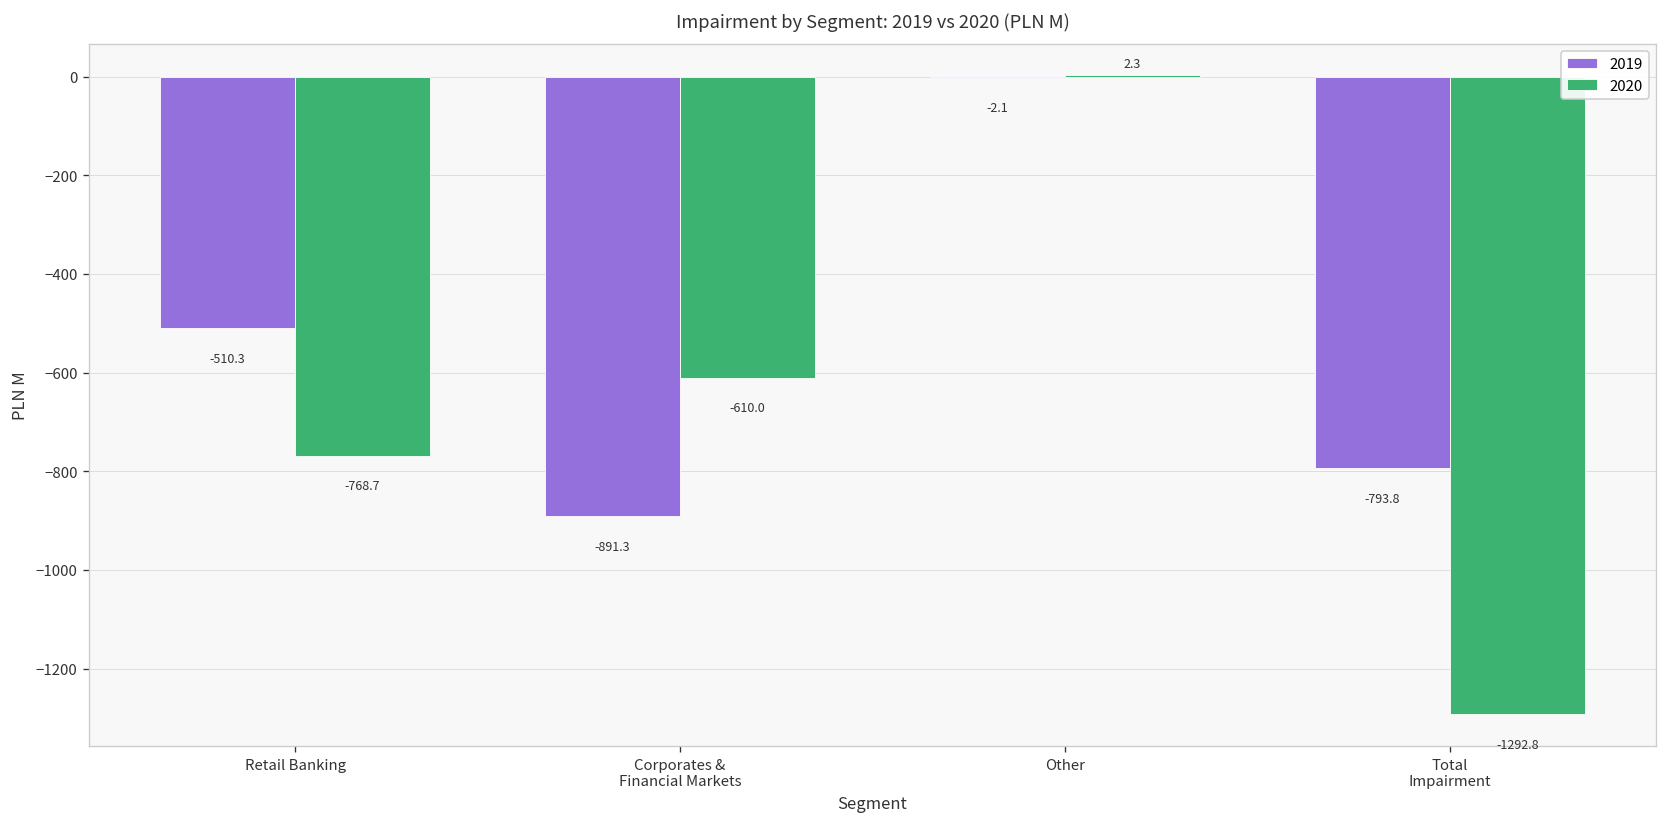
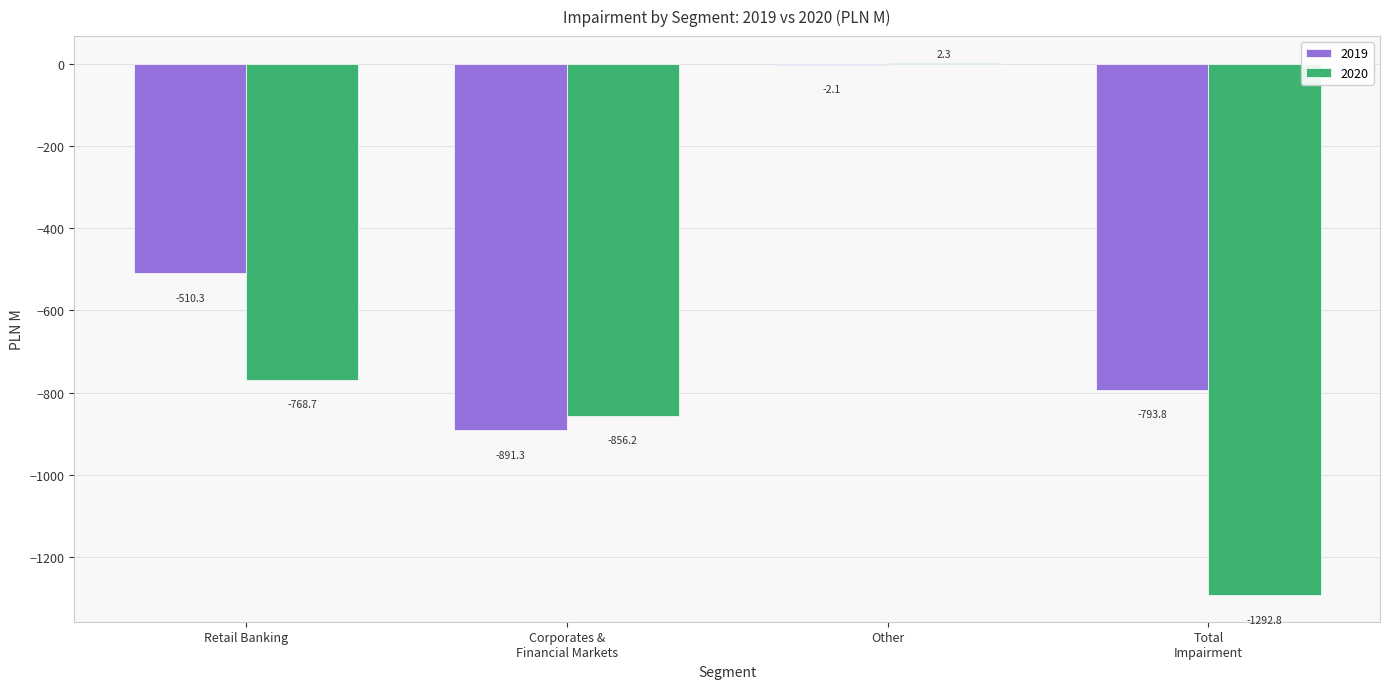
2020, Corporates & Financial Markets: -610.0 -> -856.2
